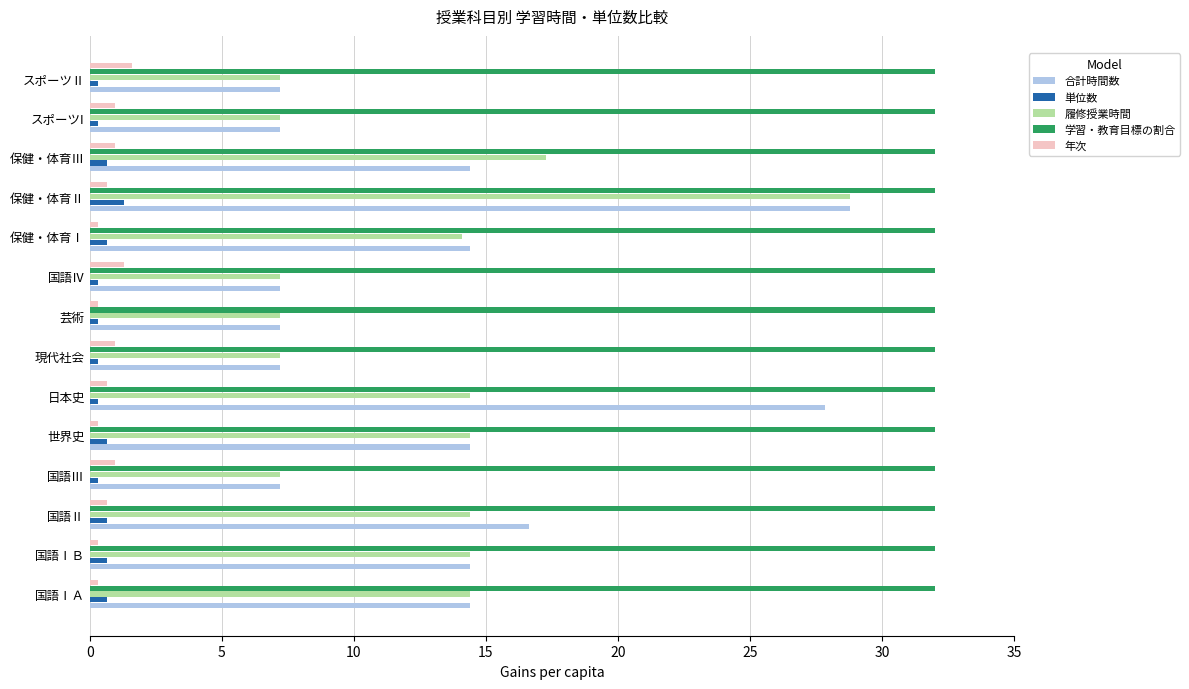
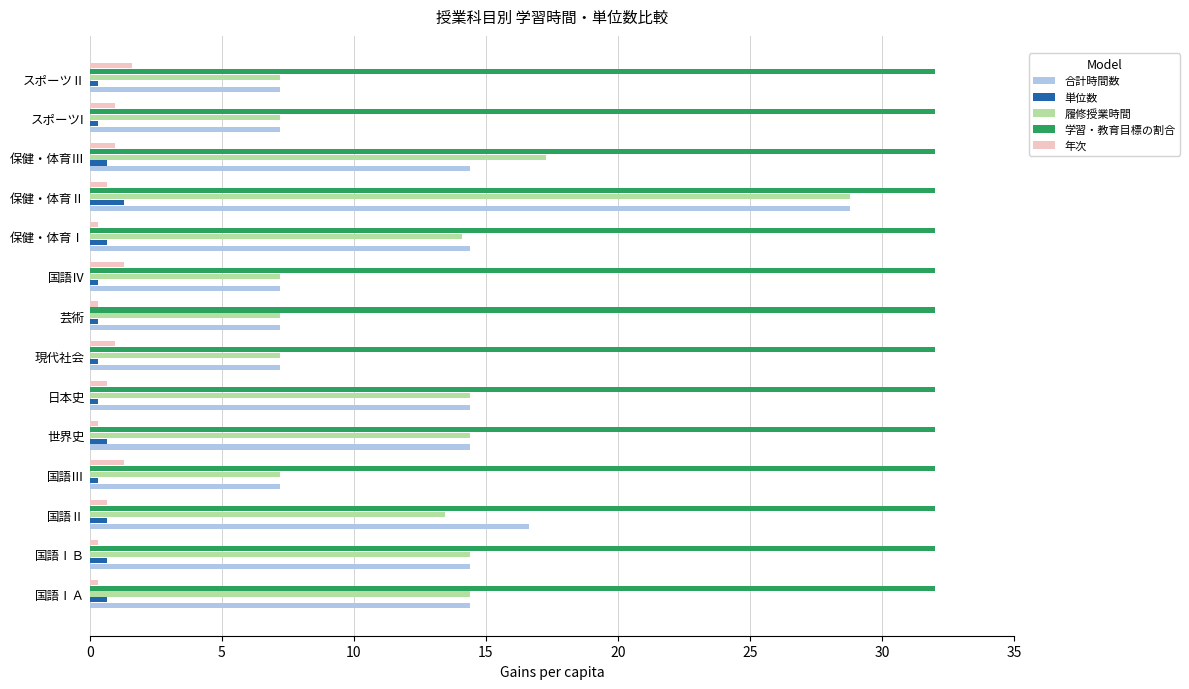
合計時間数, 日本史: 27.8 -> 14.4
年次, 国語Ⅲ: 1.0 -> 1.3
履修授業時間, 国語Ⅱ: 14.4 -> 13.4
